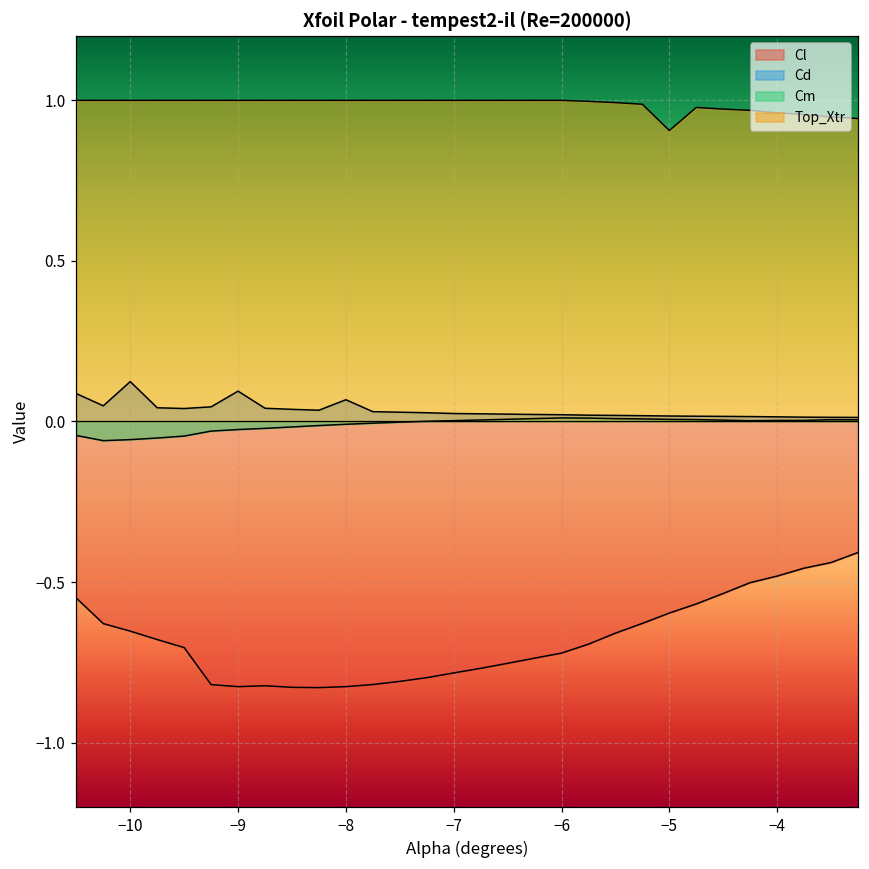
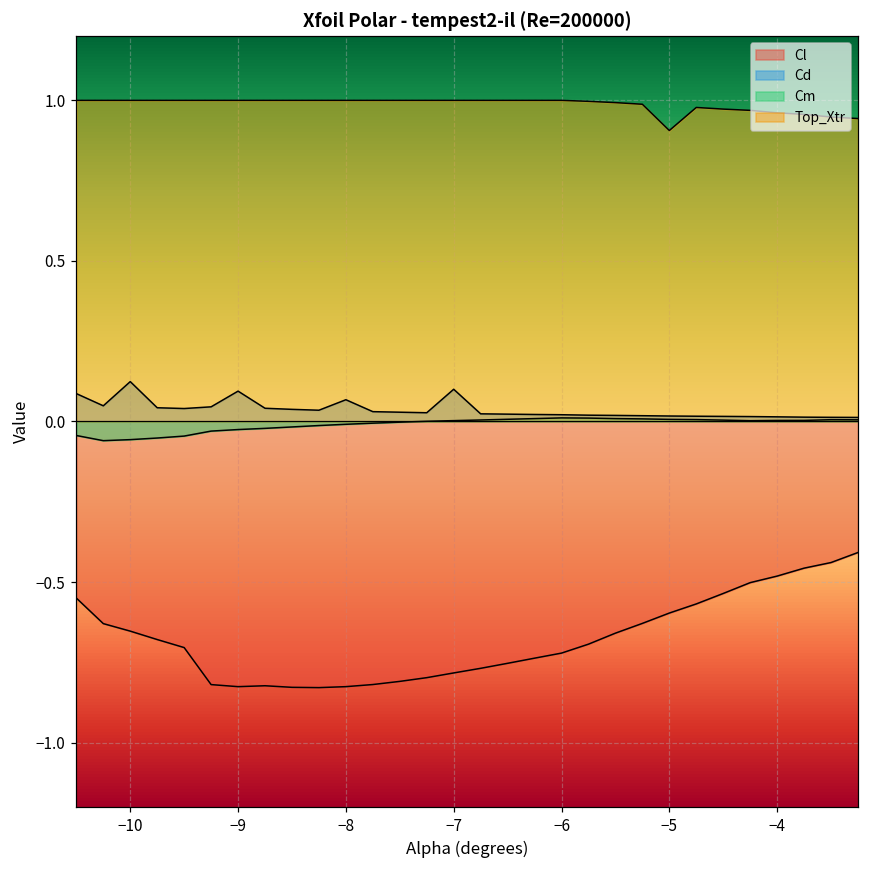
Cd, −7: 0.02 -> 0.10
